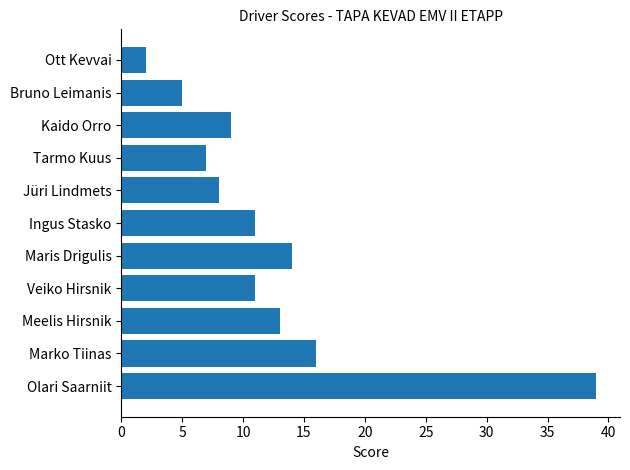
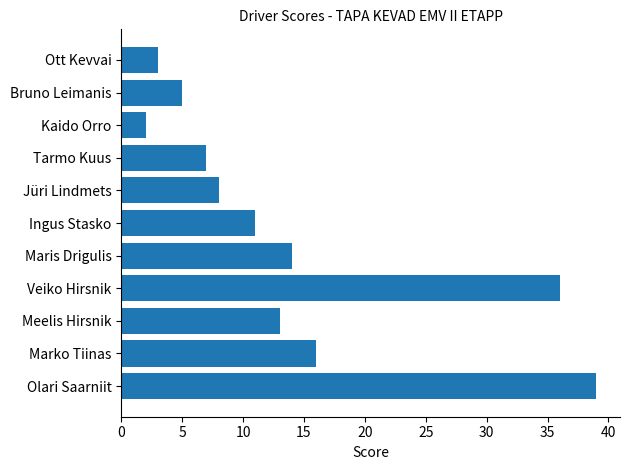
Ott Kevvai: 2 -> 3
Kaido Orro: 9 -> 2
Veiko Hirsnik: 11 -> 36
